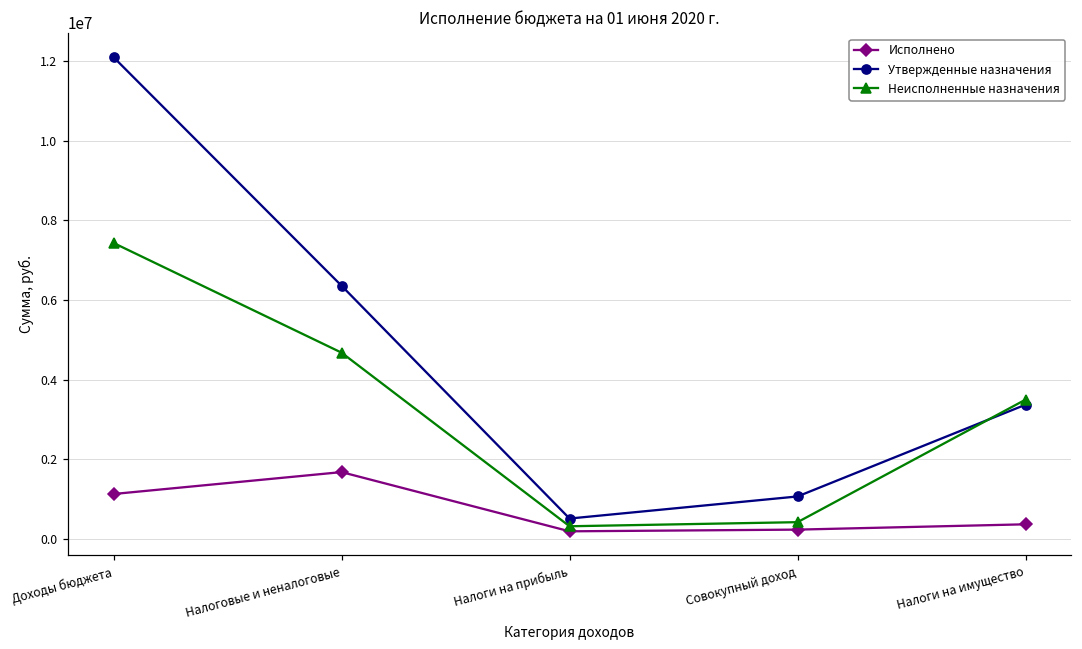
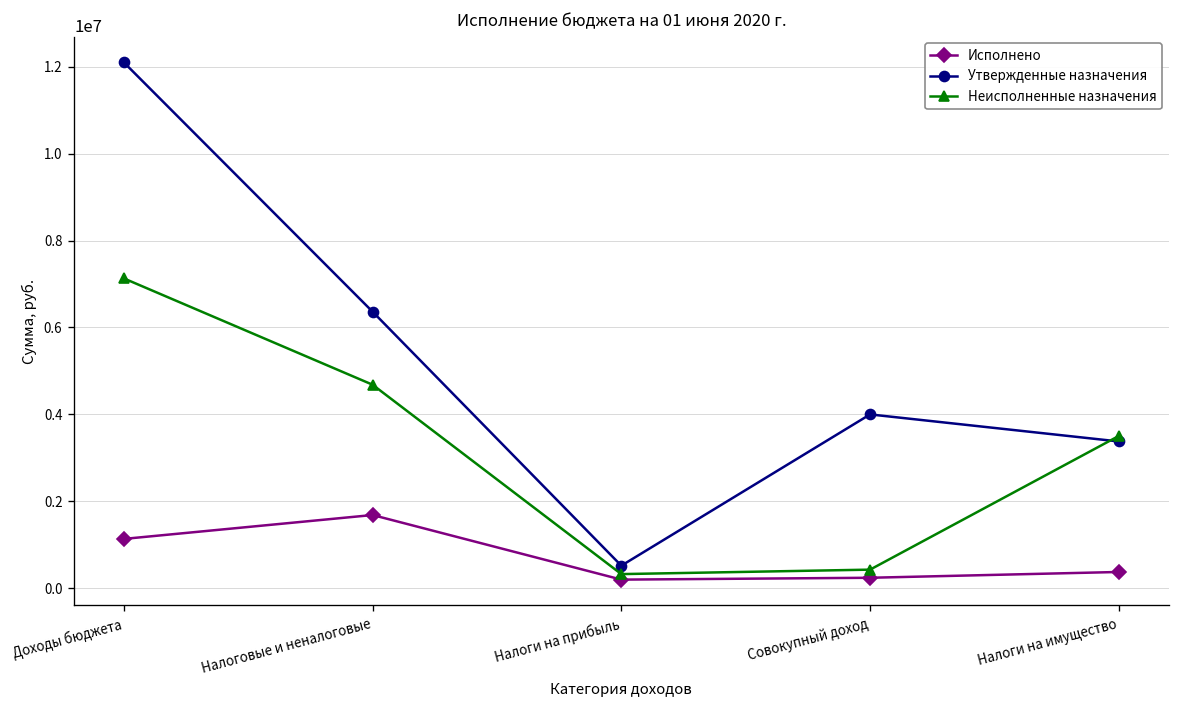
Неисполненные назначения, Доходы бюджета: 7400000 -> 7100000
Утвержденные назначения, Совокупный доход: 1100000 -> 4000000
